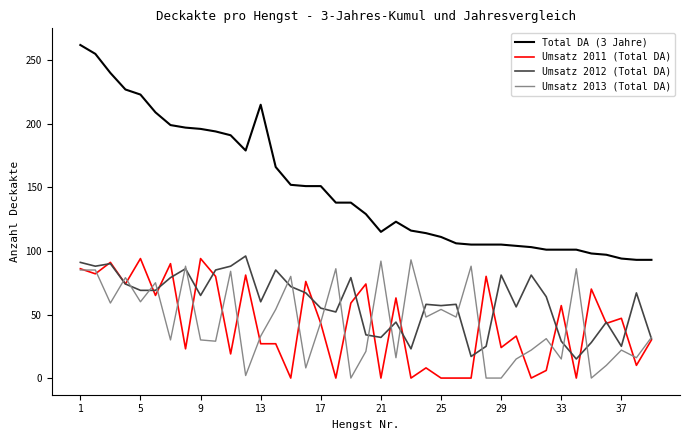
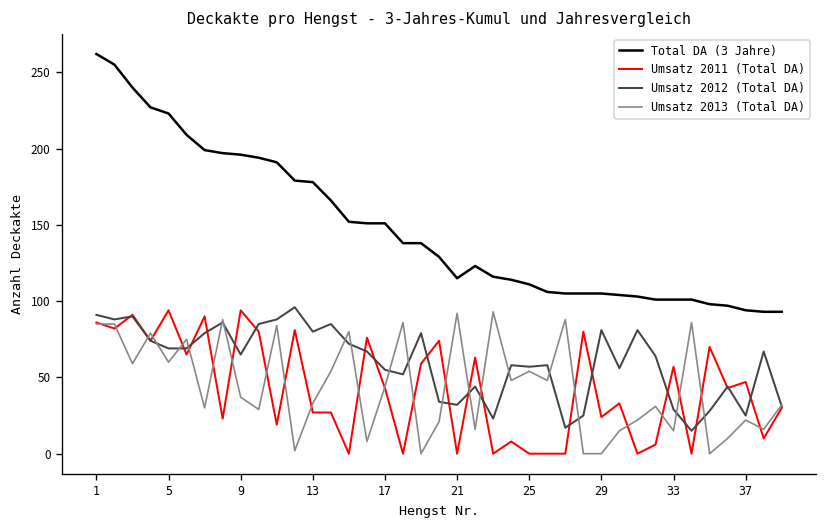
Umsatz 2013 (Total DA), 9: 30 -> 37
Total DA (3 Jahre), 13: 215 -> 178
Umsatz 2012 (Total DA), 13: 60 -> 80
